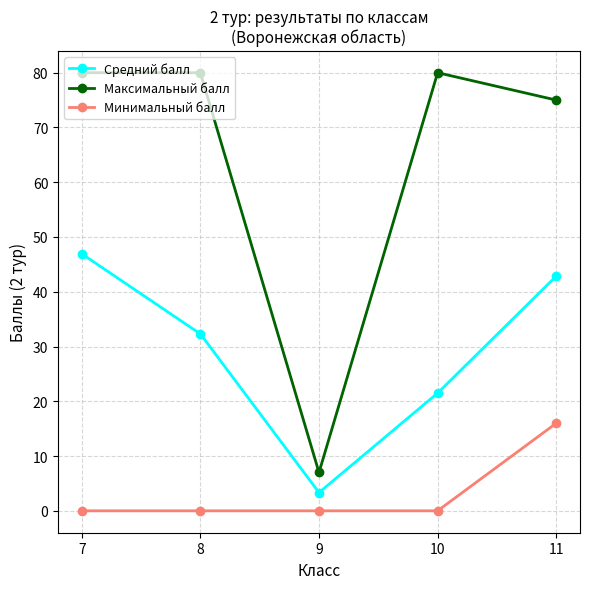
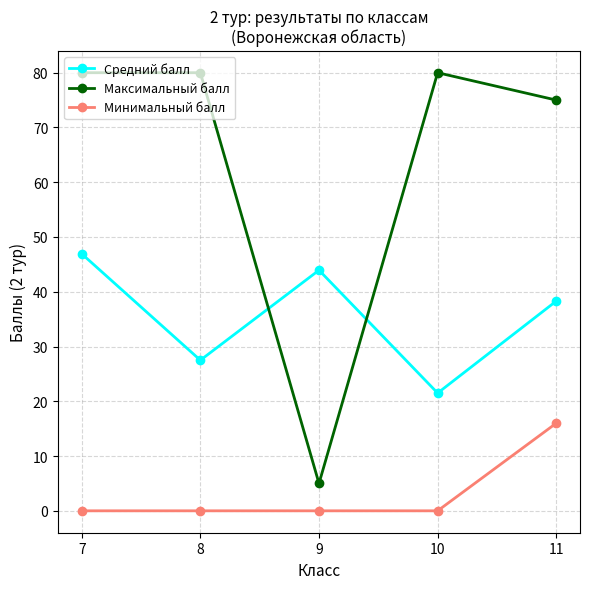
Средний балл, 8: 32 -> 28
Средний балл, 9: 3 -> 44
Максимальный балл, 9: 7 -> 5
Средний балл, 11: 43 -> 38
